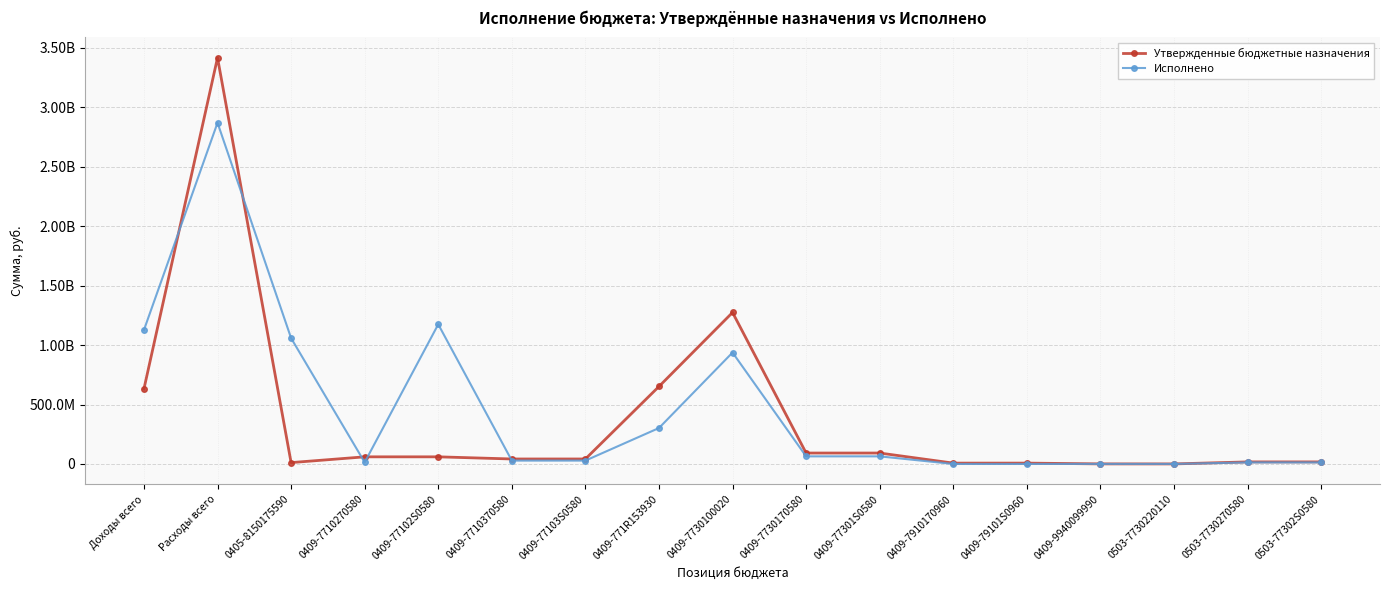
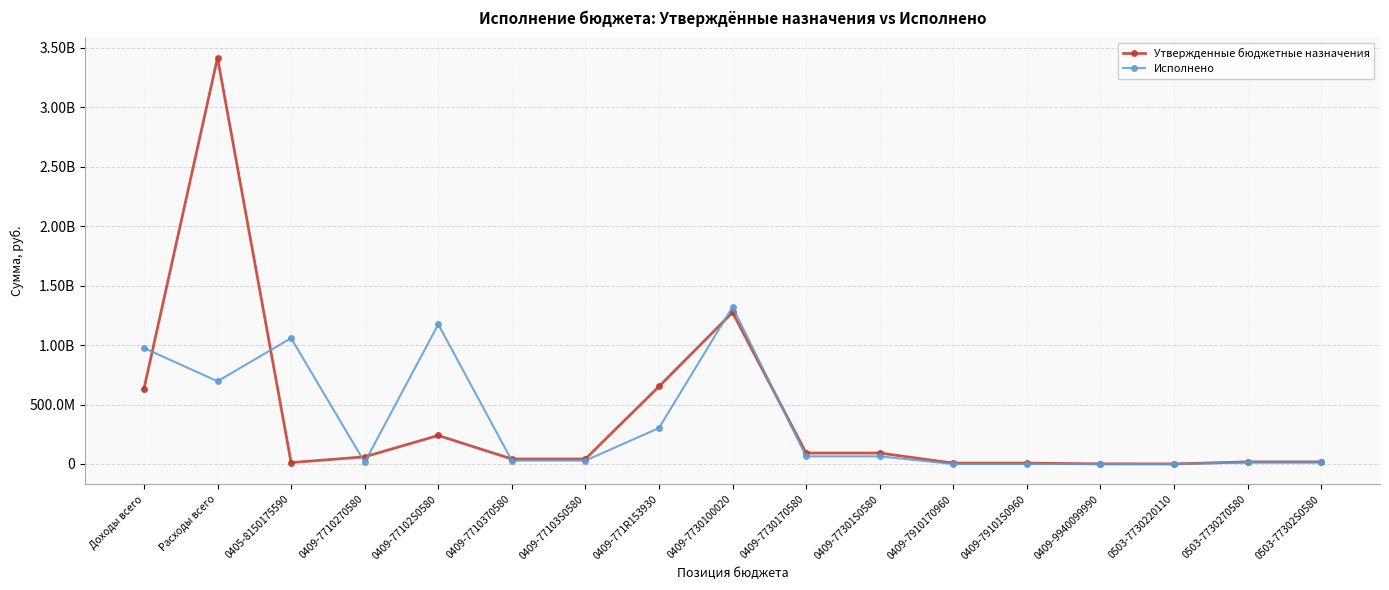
Исполнено, Доходы всего: 1130000000 -> 980000000
Исполнено, Расходы всего: 2870000000 -> 700000000
Утвержденные бюджетные назначения, 0409-77102S0580: 60000000 -> 240000000
Исполнено, 0409-7730100020: 940000000 -> 1320000000
